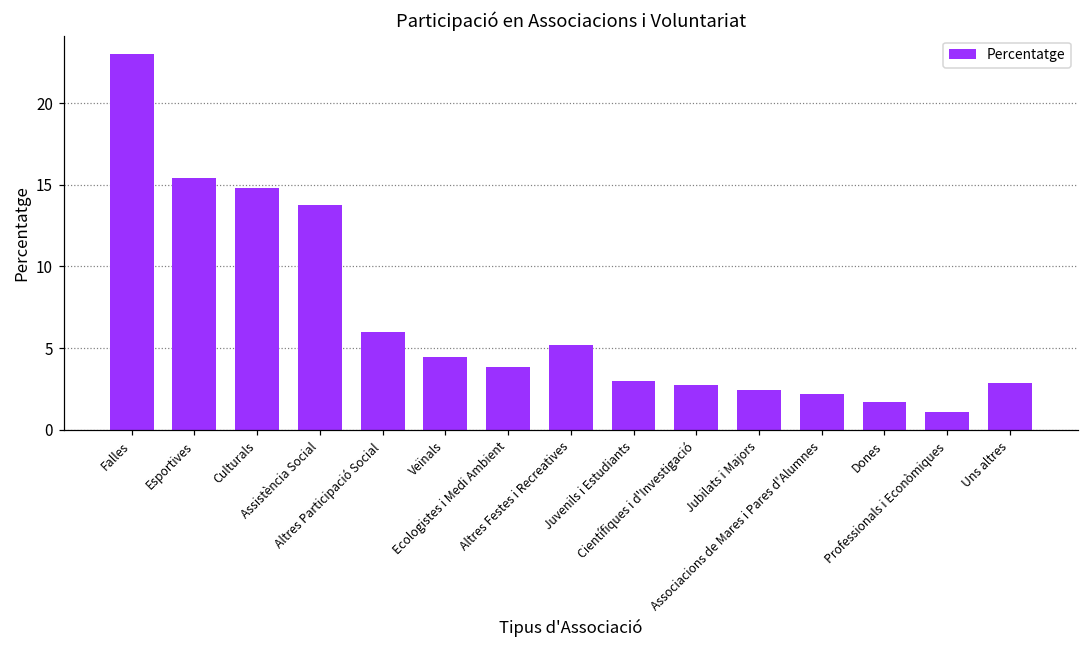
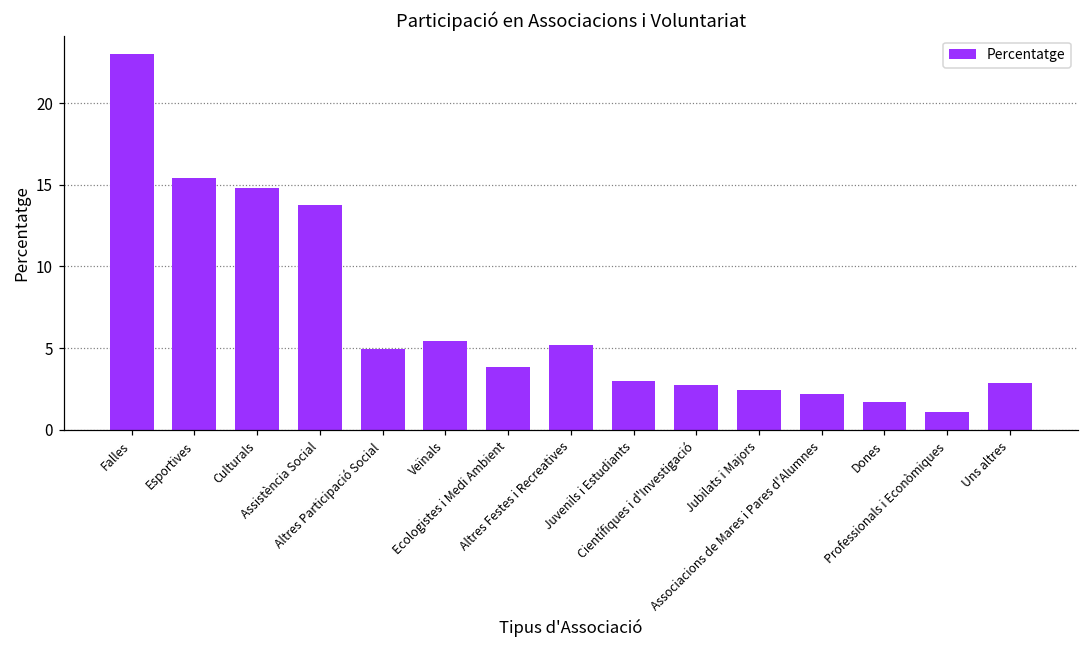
Altres Participació Social: 6.0 -> 4.9
Veïnals: 4.4 -> 5.5
